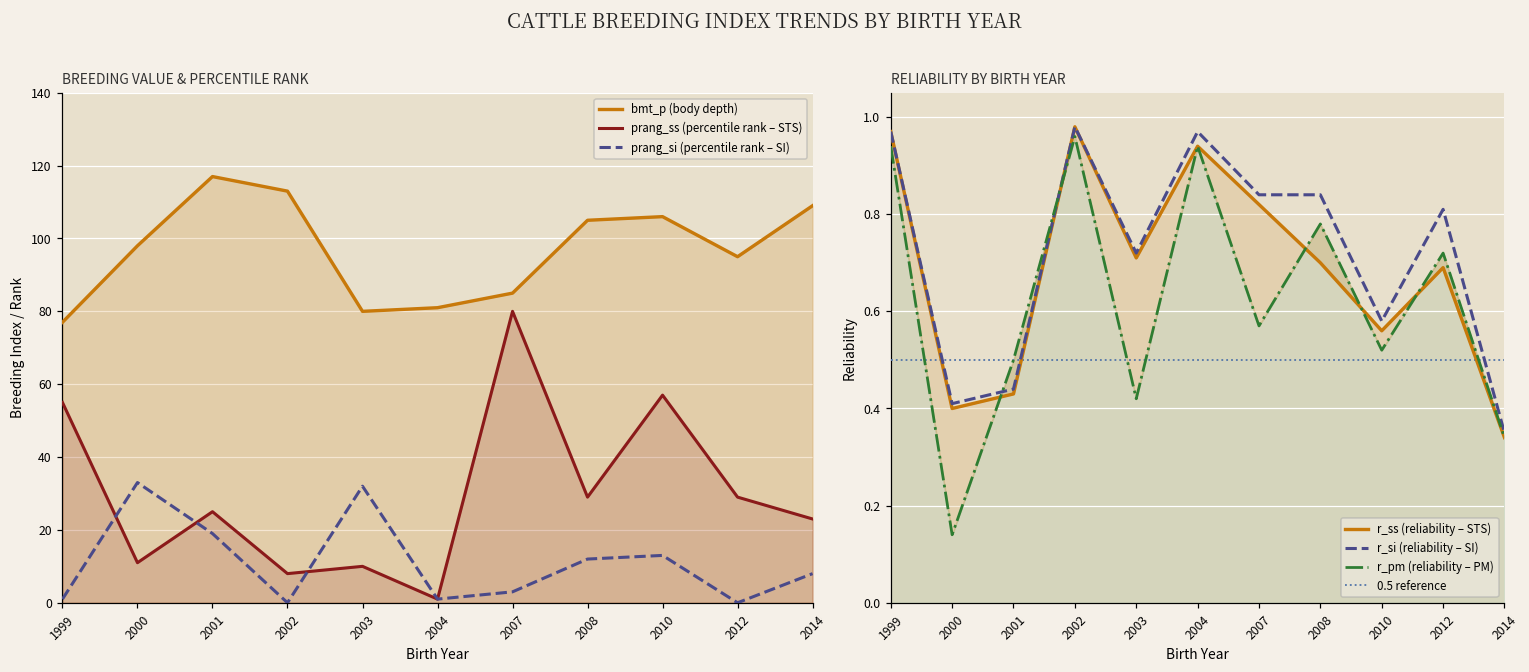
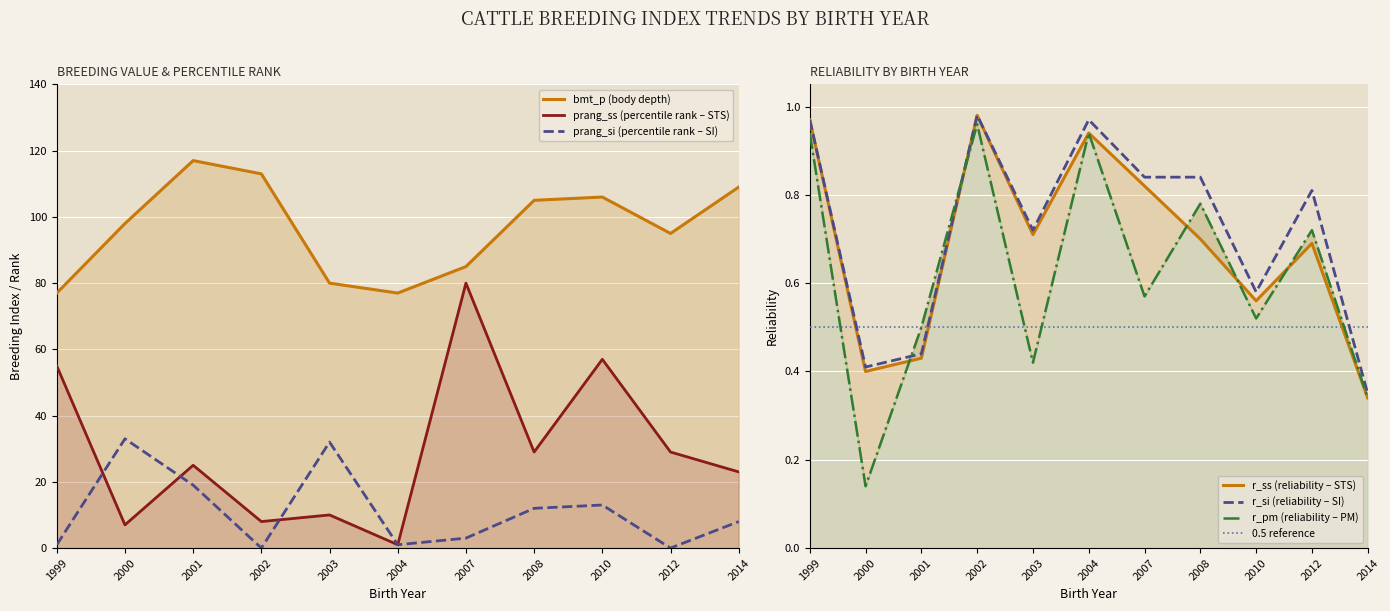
BREEDING VALUE & PERCENTILE RANK, prang_ss (percentile rank – STS), 2000: 11 -> 7
BREEDING VALUE & PERCENTILE RANK, bmt_p (body depth), 2004: 81 -> 77
